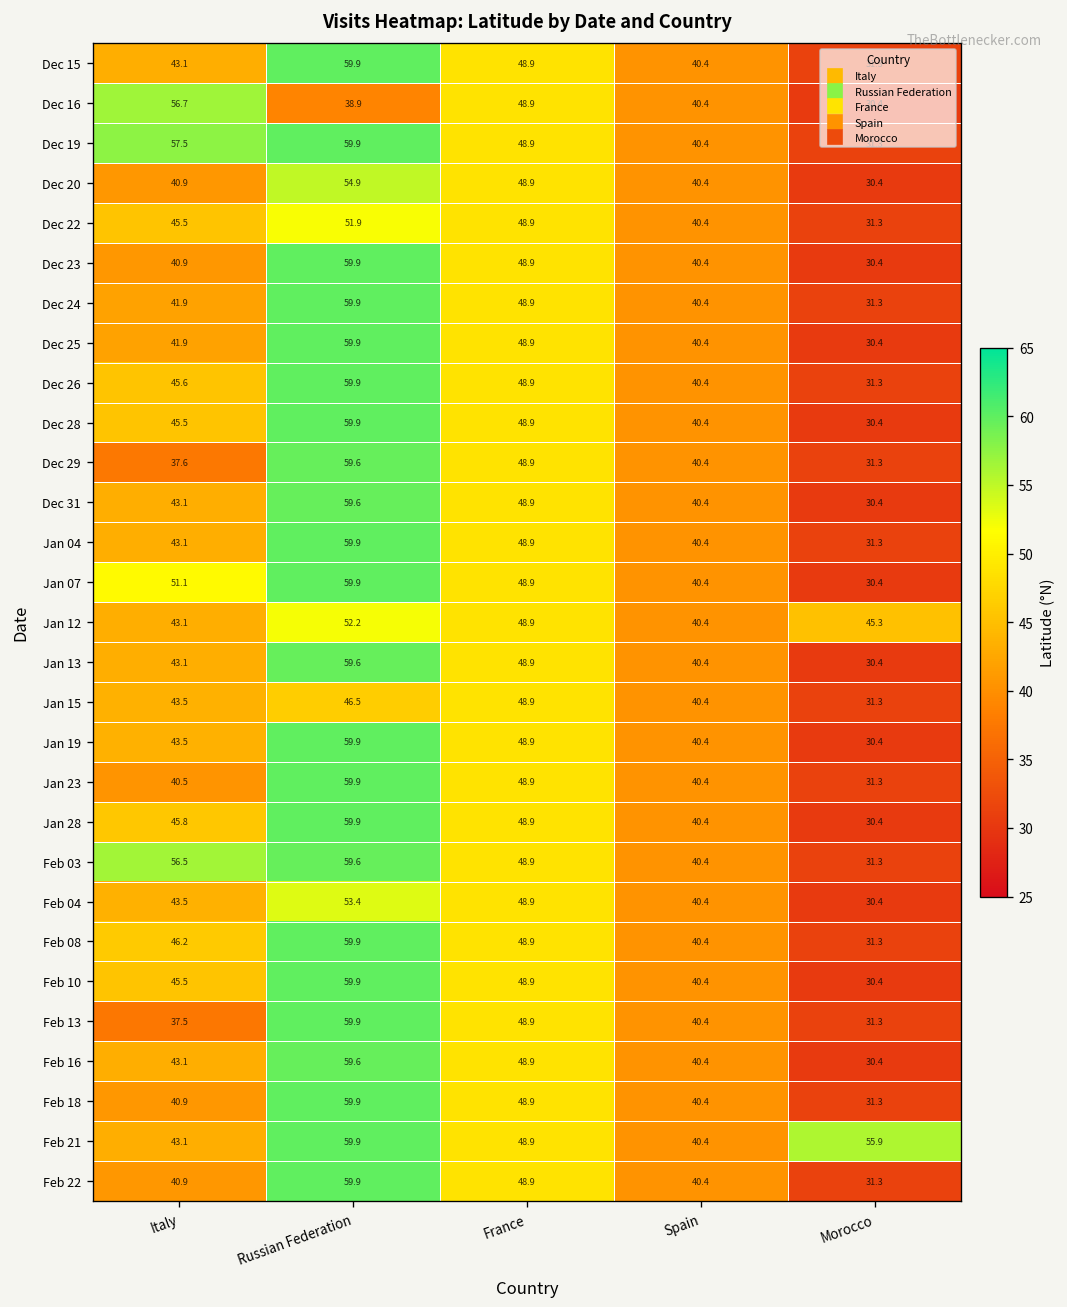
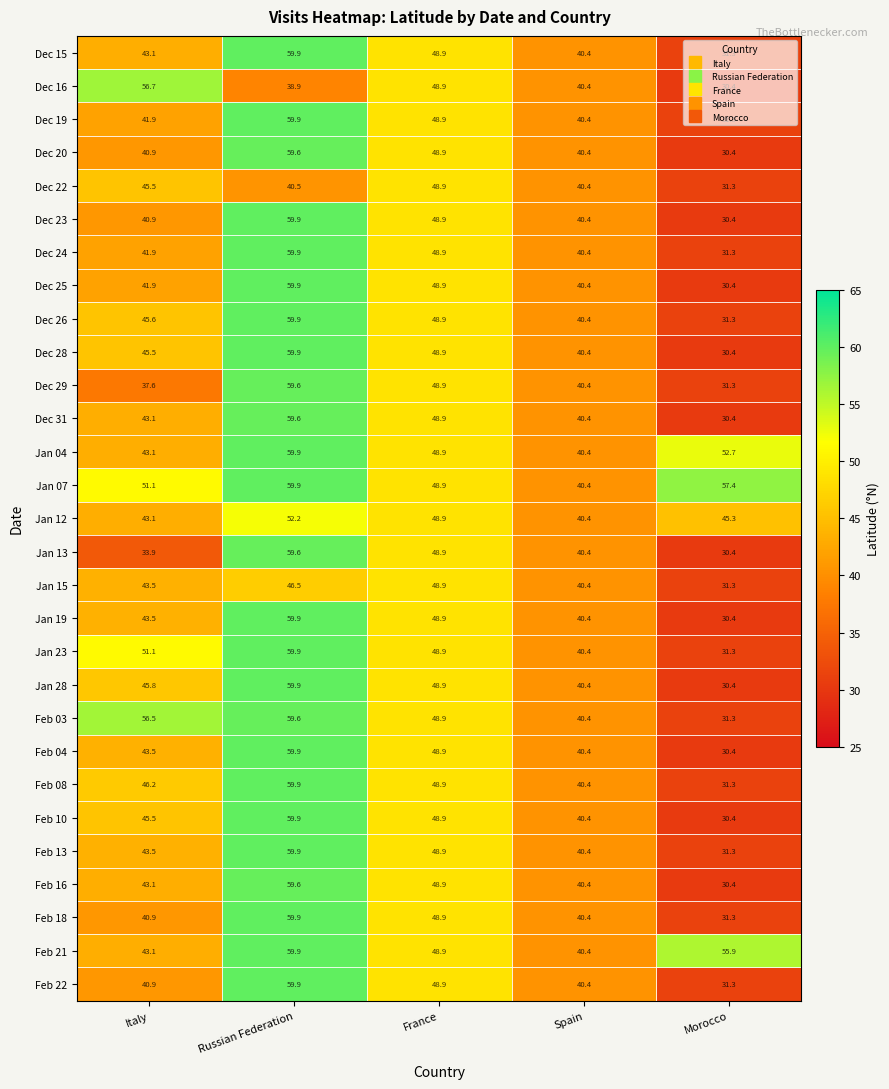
Dec 19, Italy: 57.5 -> 41.9
Dec 20, Russian Federation: 54.9 -> 59.6
Dec 22, Russian Federation: 51.9 -> 40.5
Jan 04, Morocco: 31.3 -> 52.7
Jan 07, Morocco: 30.4 -> 57.4
Jan 13, Italy: 43.1 -> 33.9
Jan 23, Italy: 40.5 -> 51.1
Feb 04, Russian Federation: 53.4 -> 59.9
Feb 13, Italy: 37.5 -> 43.5
